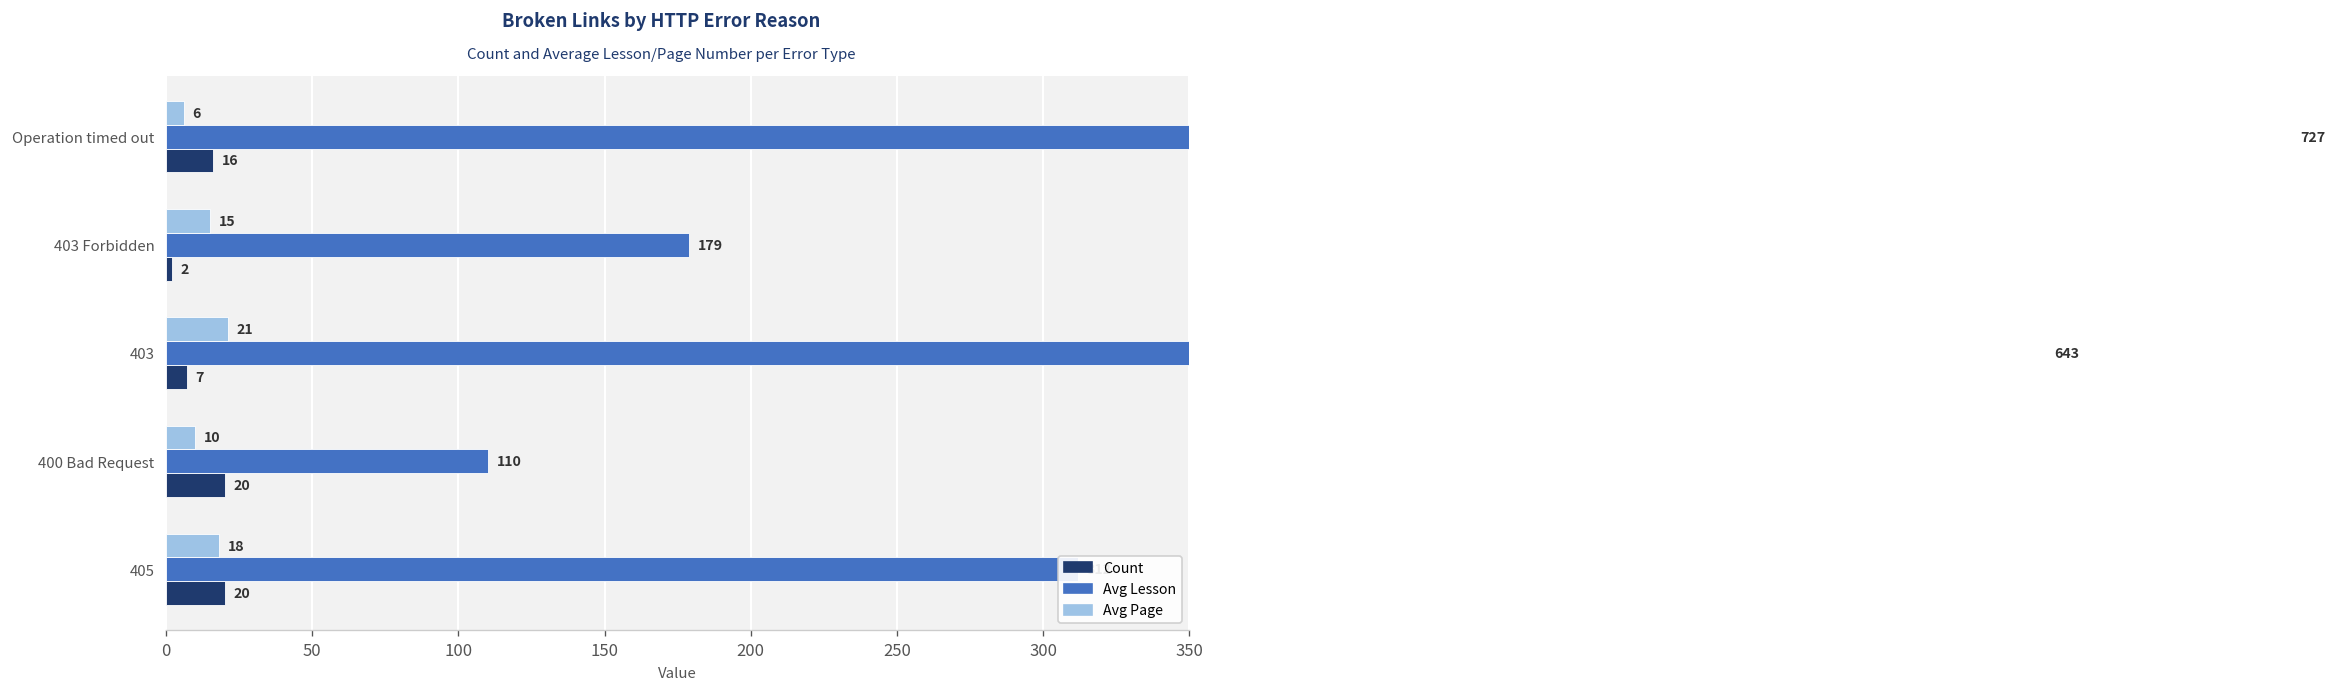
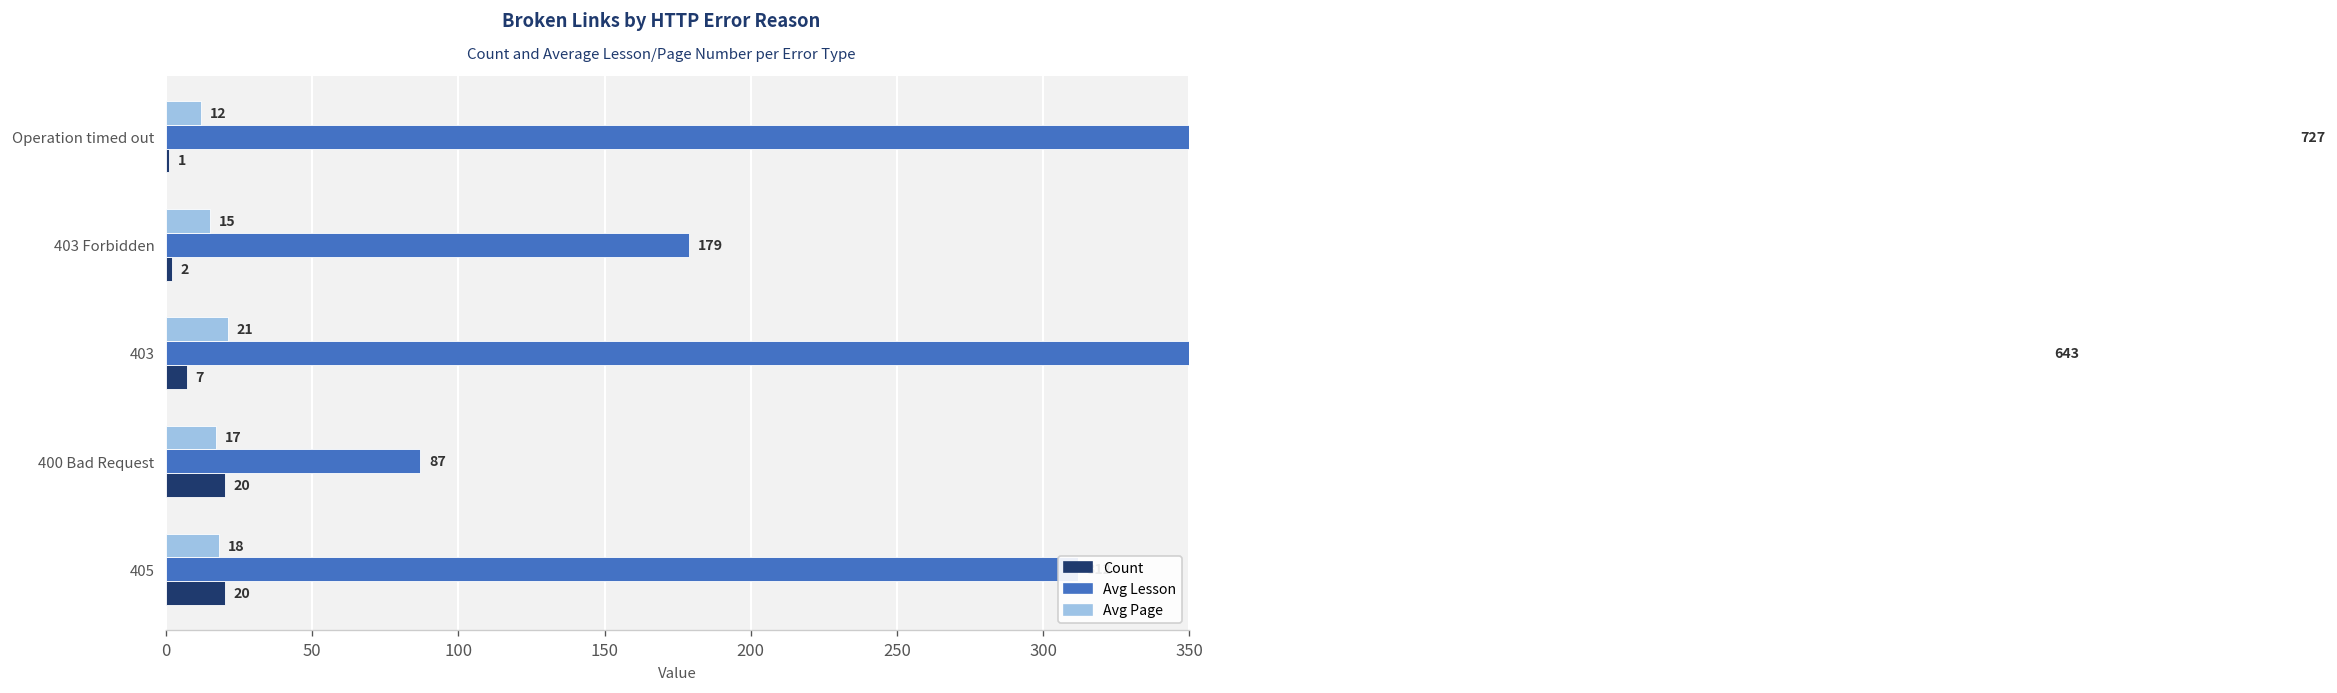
Avg Page, Operation timed out: 6 -> 12
Count, Operation timed out: 16 -> 1
Avg Page, 400 Bad Request: 10 -> 17
Avg Lesson, 400 Bad Request: 110 -> 87
